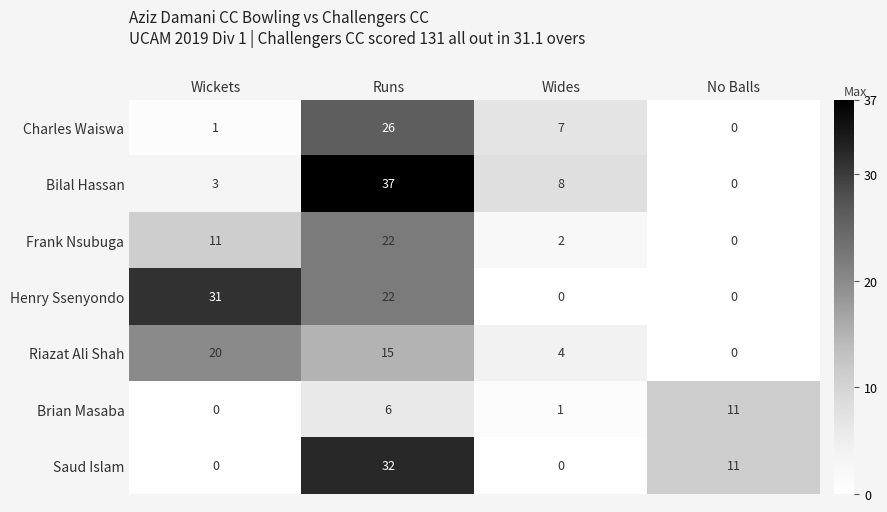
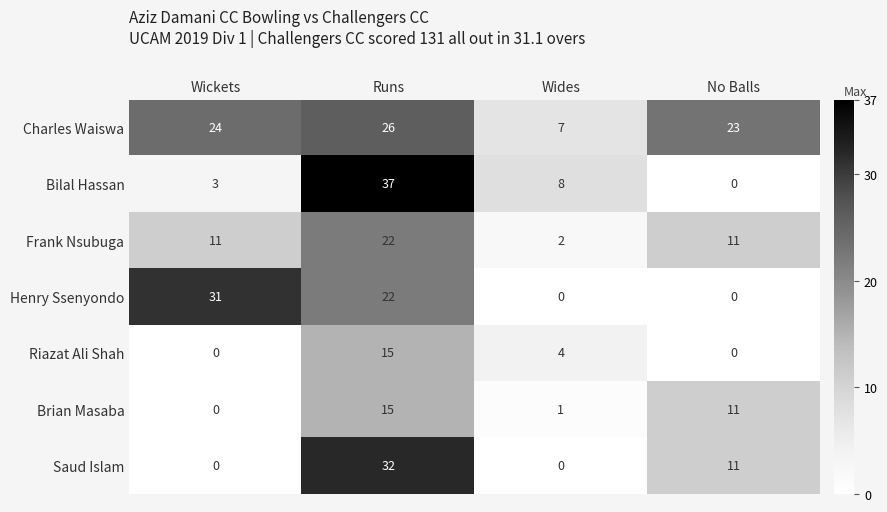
Charles Waiswa, Wickets: 1 -> 24
Charles Waiswa, No Balls: 0 -> 23
Frank Nsubuga, No Balls: 0 -> 11
Riazat Ali Shah, Wickets: 20 -> 0
Brian Masaba, Runs: 6 -> 15
